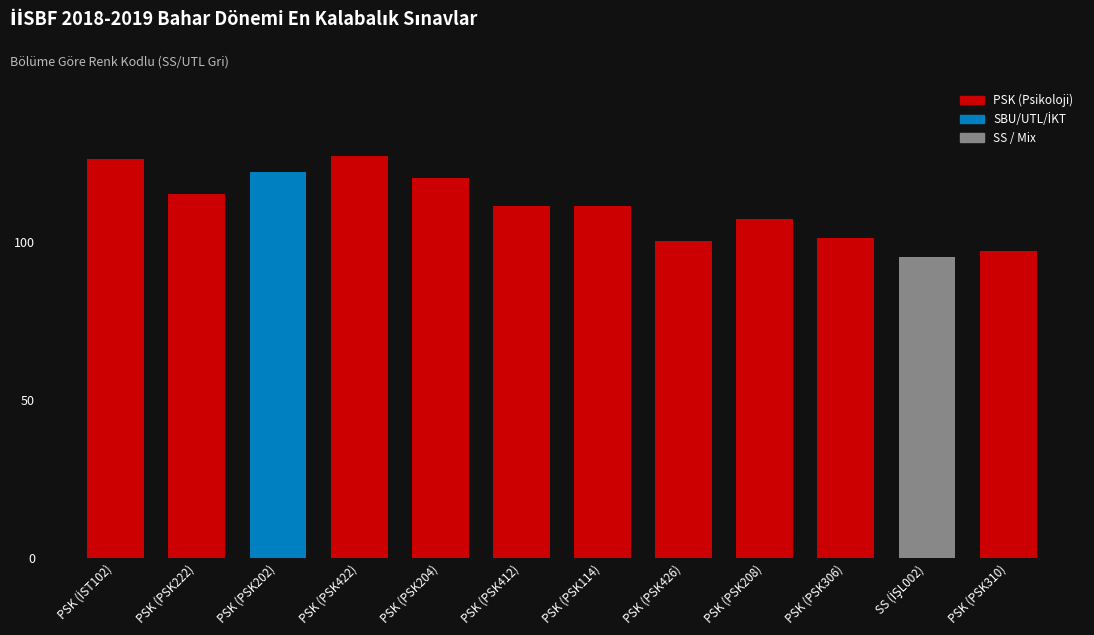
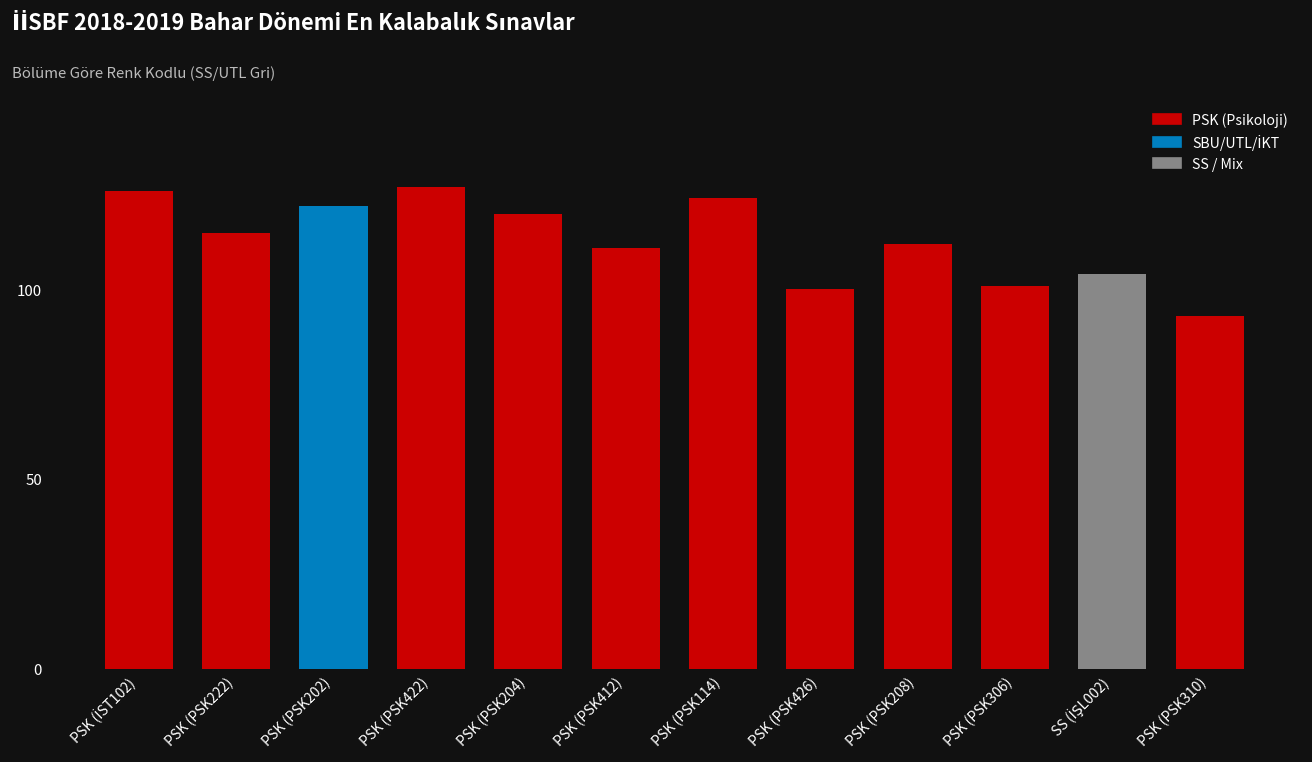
PSK (PSK114): 111 -> 124
PSK (PSK208): 107 -> 112
SS (İŞL002): 95 -> 104
PSK (PSK310): 97 -> 93
